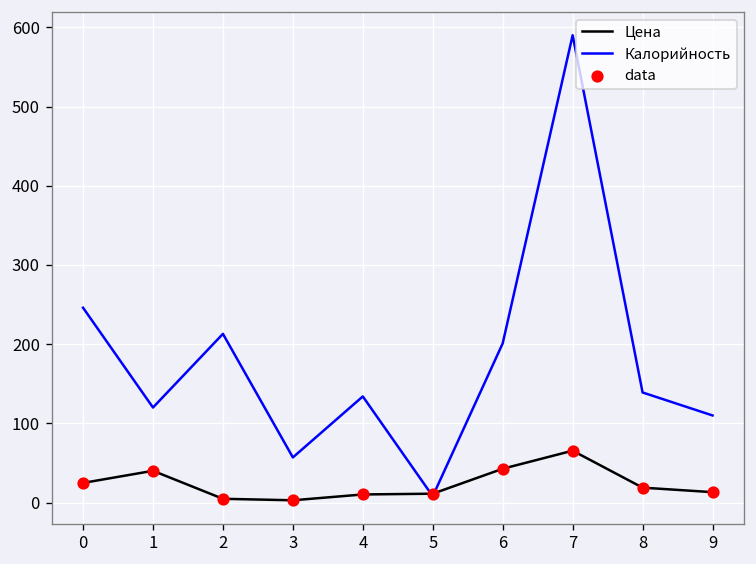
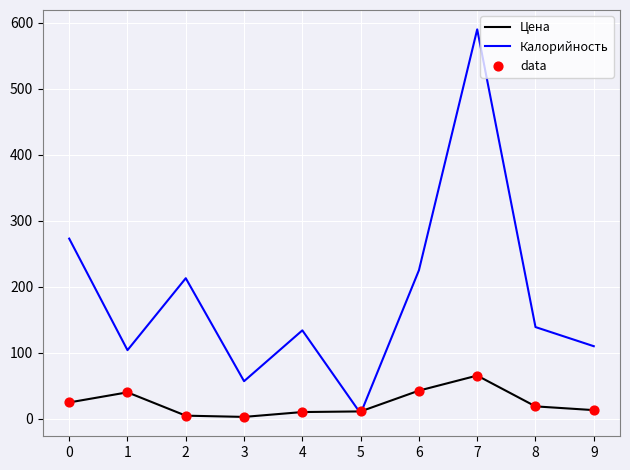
Калорийность, 0: 250 -> 270
Калорийность, 1: 120 -> 100
Калорийность, 6: 200 -> 230
